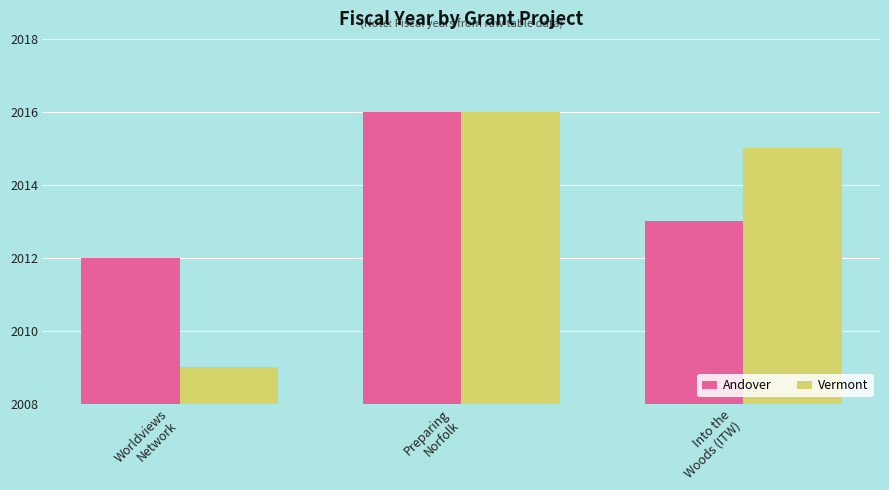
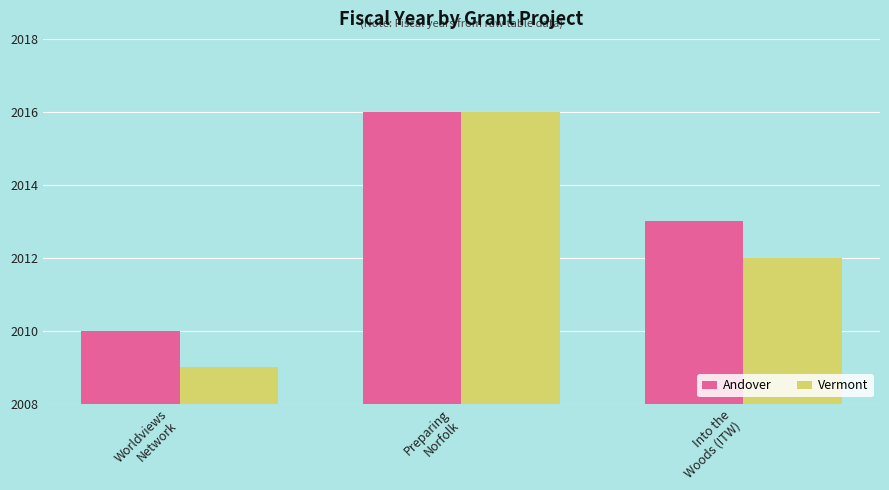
Andover, Worldviews Network: 2012 -> 2010
Vermont, Into the Woods (ITW): 2015 -> 2012
